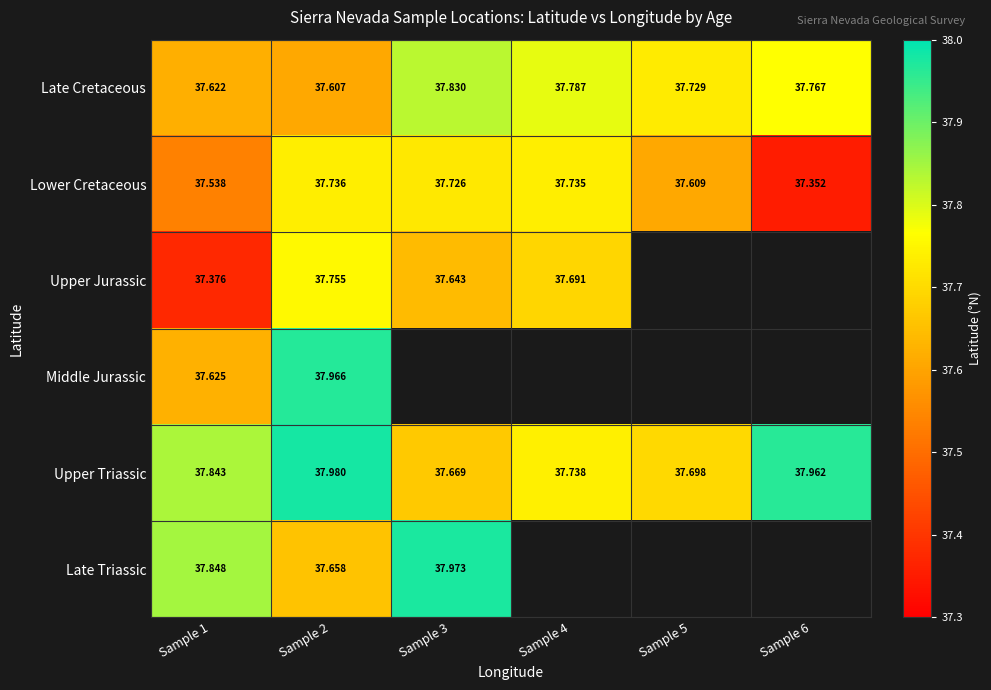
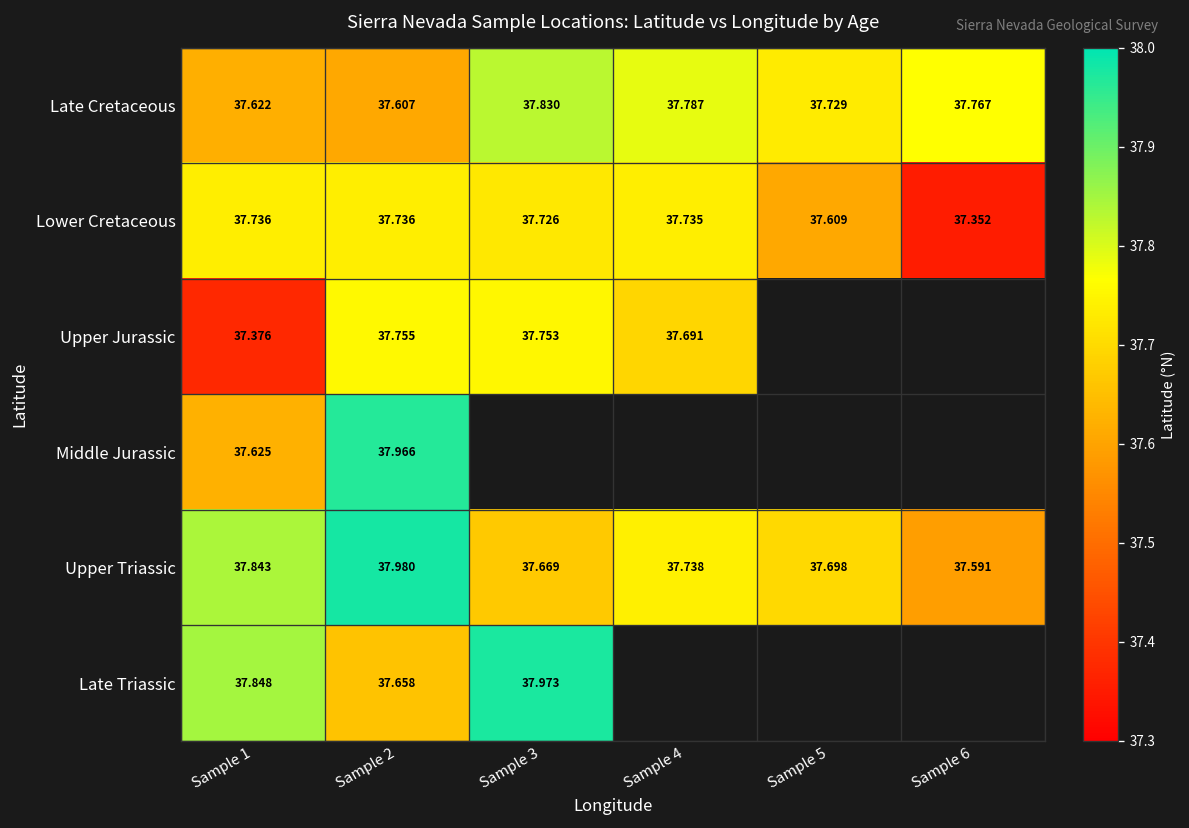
Lower Cretaceous, Sample 1: 37.538 -> 37.736
Upper Jurassic, Sample 3: 37.643 -> 37.753
Upper Triassic, Sample 6: 37.962 -> 37.591
